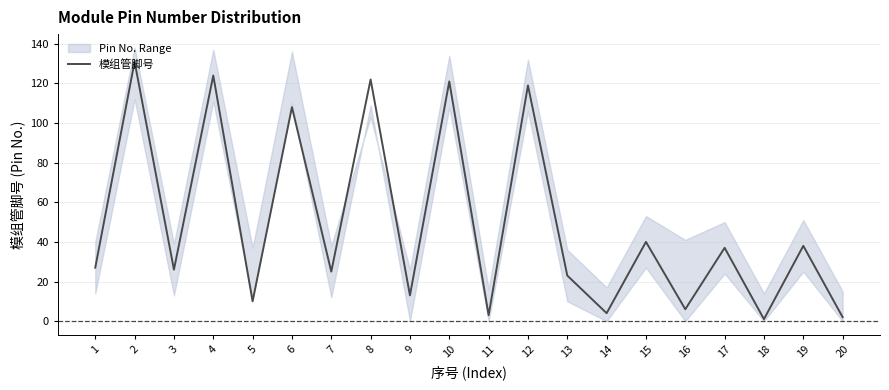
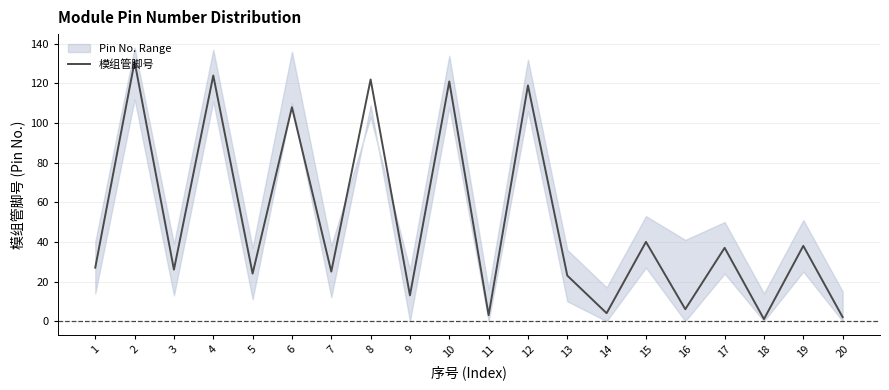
模组管脚号, 5: 10 -> 24
